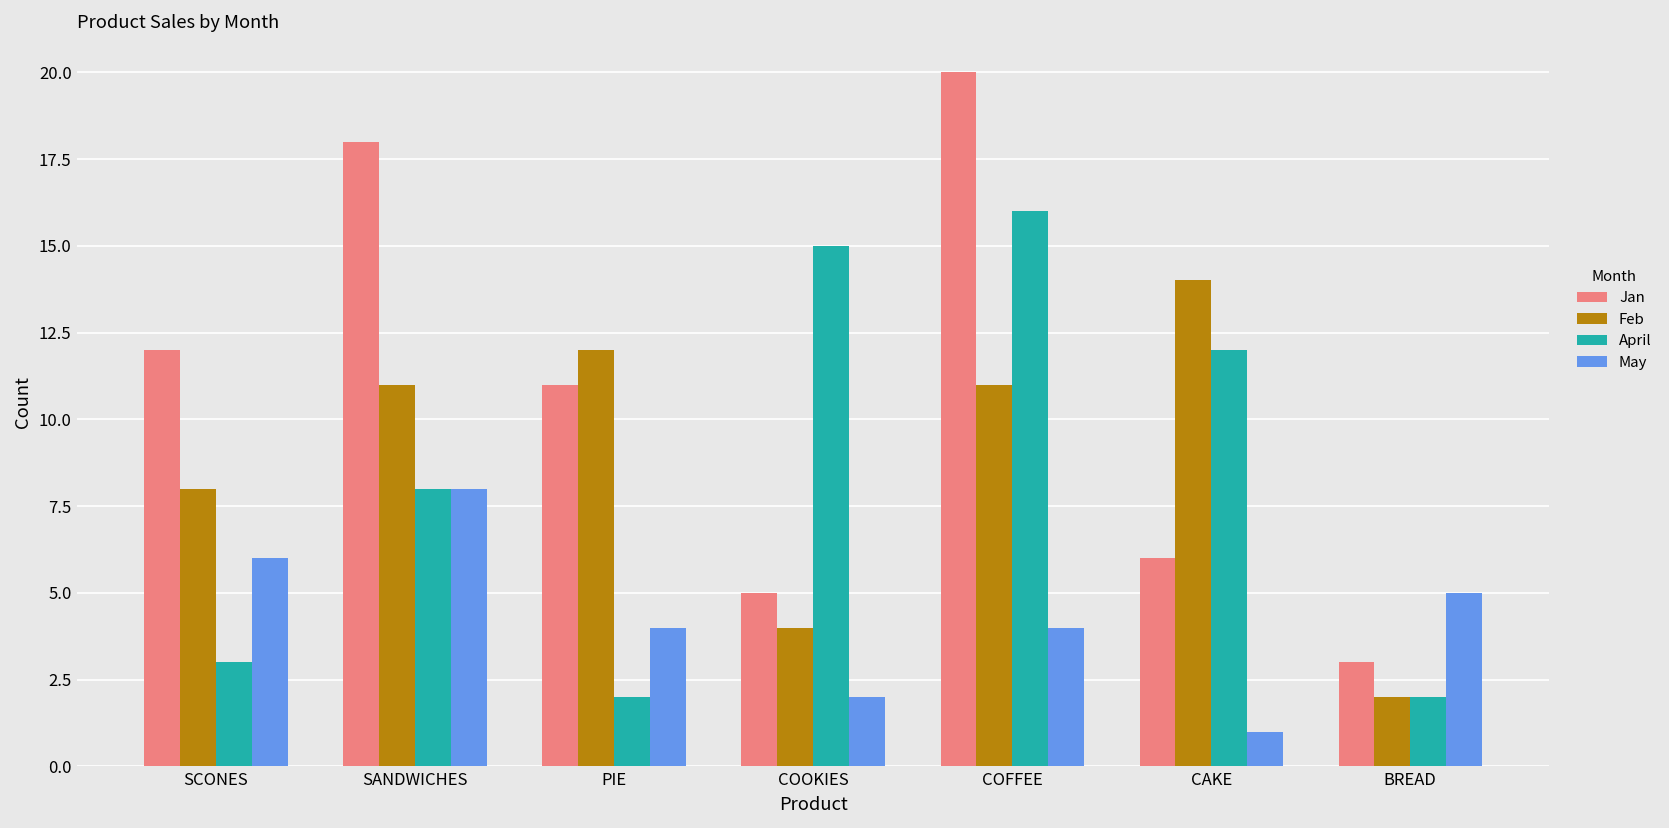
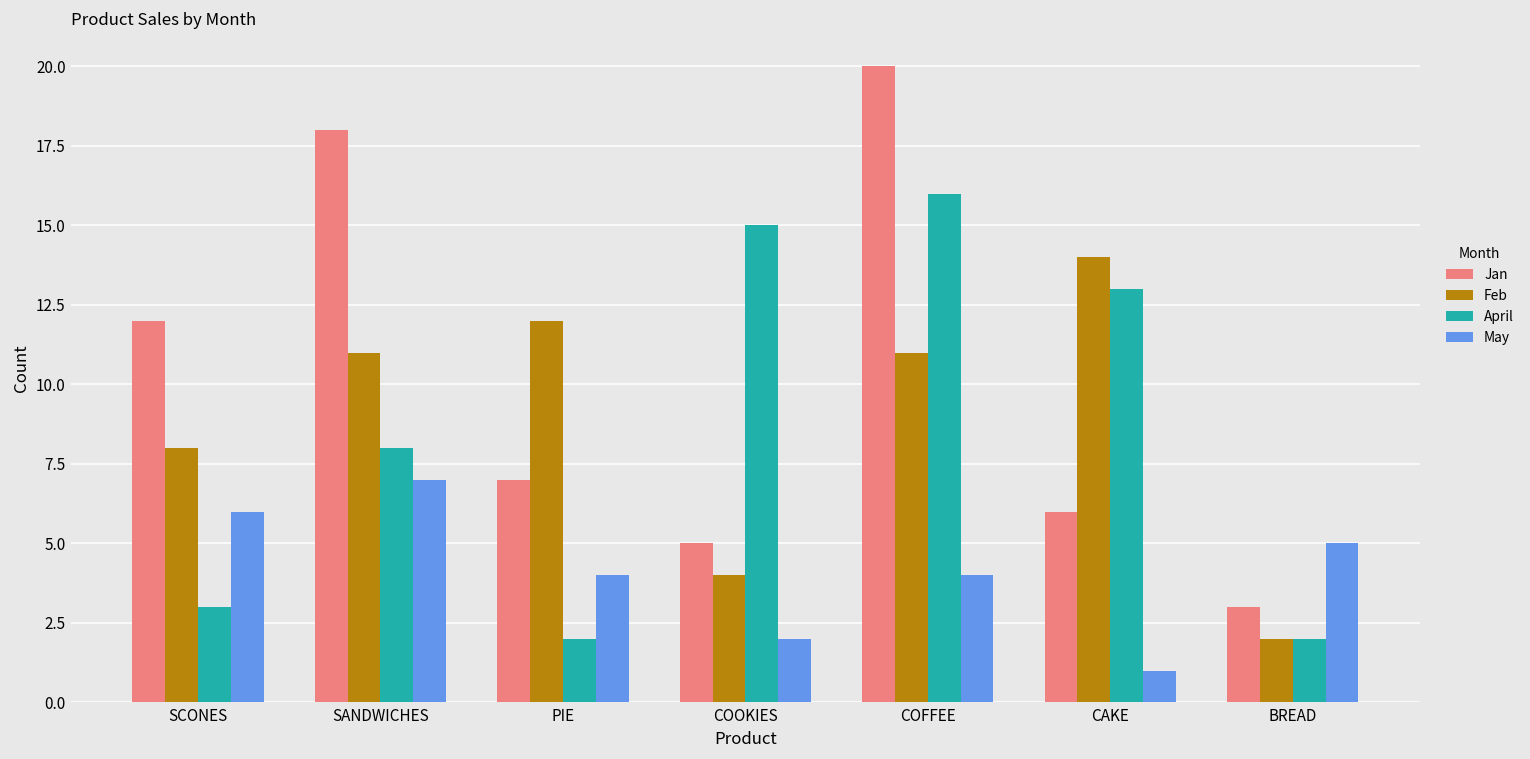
May, SANDWICHES: 8 -> 7
Jan, PIE: 11 -> 7
April, CAKE: 12 -> 13
